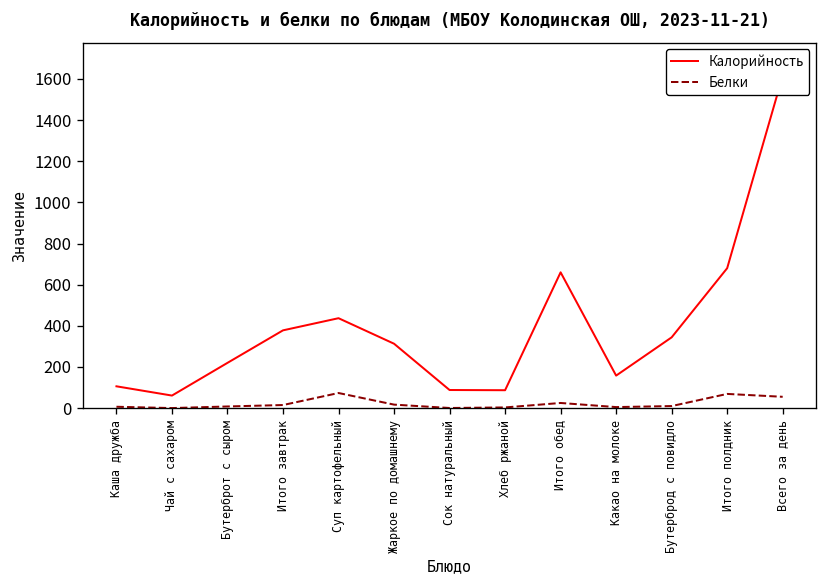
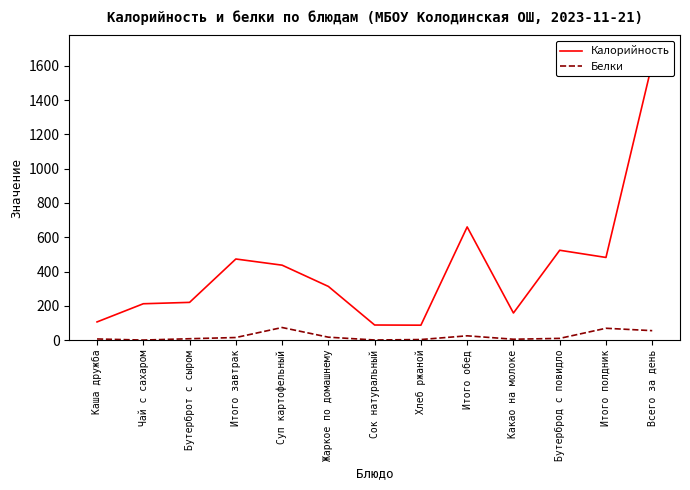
Калорийность, Чай с сахаром: 60 -> 210
Калорийность, Итого завтрак: 380 -> 470
Калорийность, Бутерброд с повидло: 340 -> 520
Калорийность, Итого полдник: 680 -> 480
